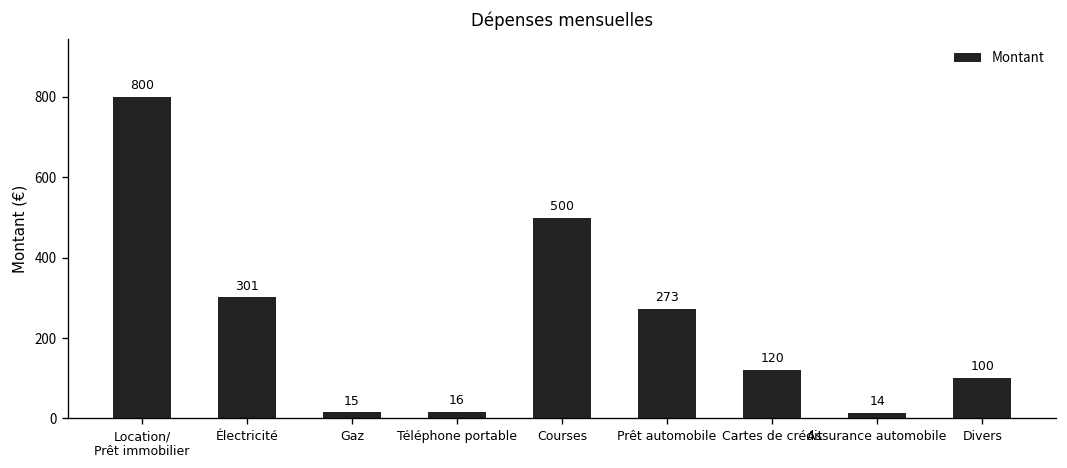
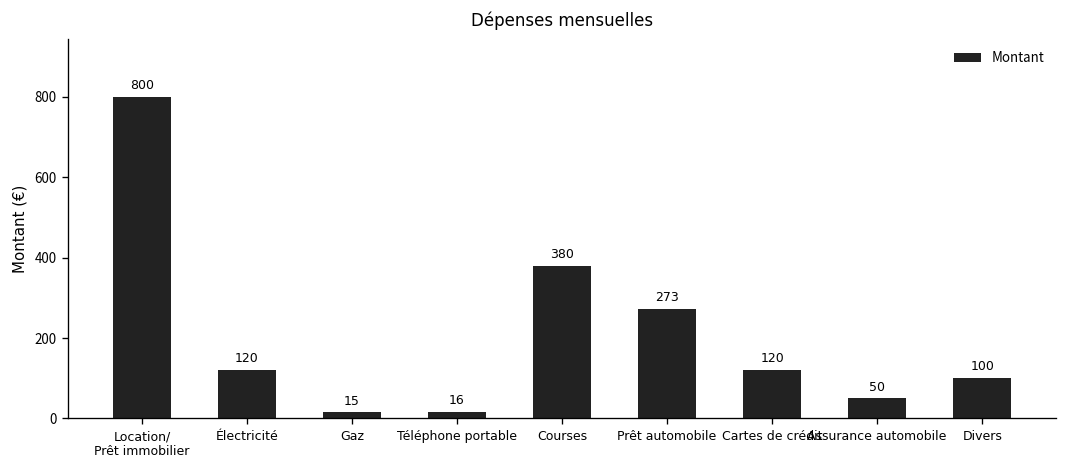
Électricité: 301 -> 120
Courses: 500 -> 380
Assurance automobile: 14 -> 50
